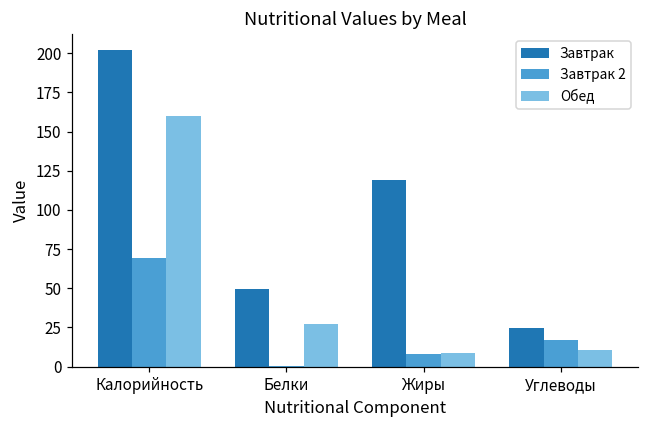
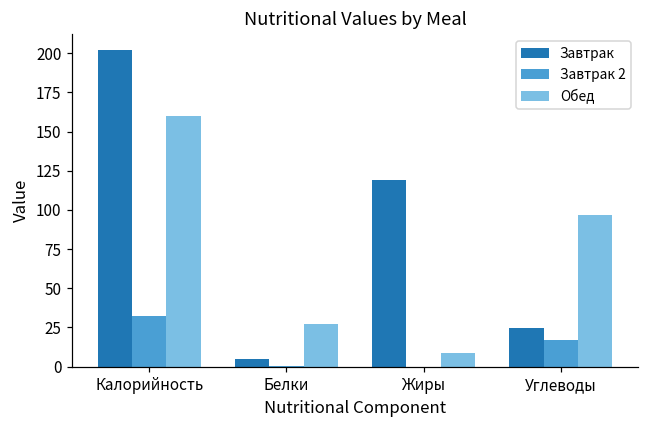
Завтрак 2, Калорийность: 69 -> 32
Завтрак, Белки: 50 -> 5
Завтрак 2, Жиры: 8 -> 0
Обед, Углеводы: 11 -> 97
